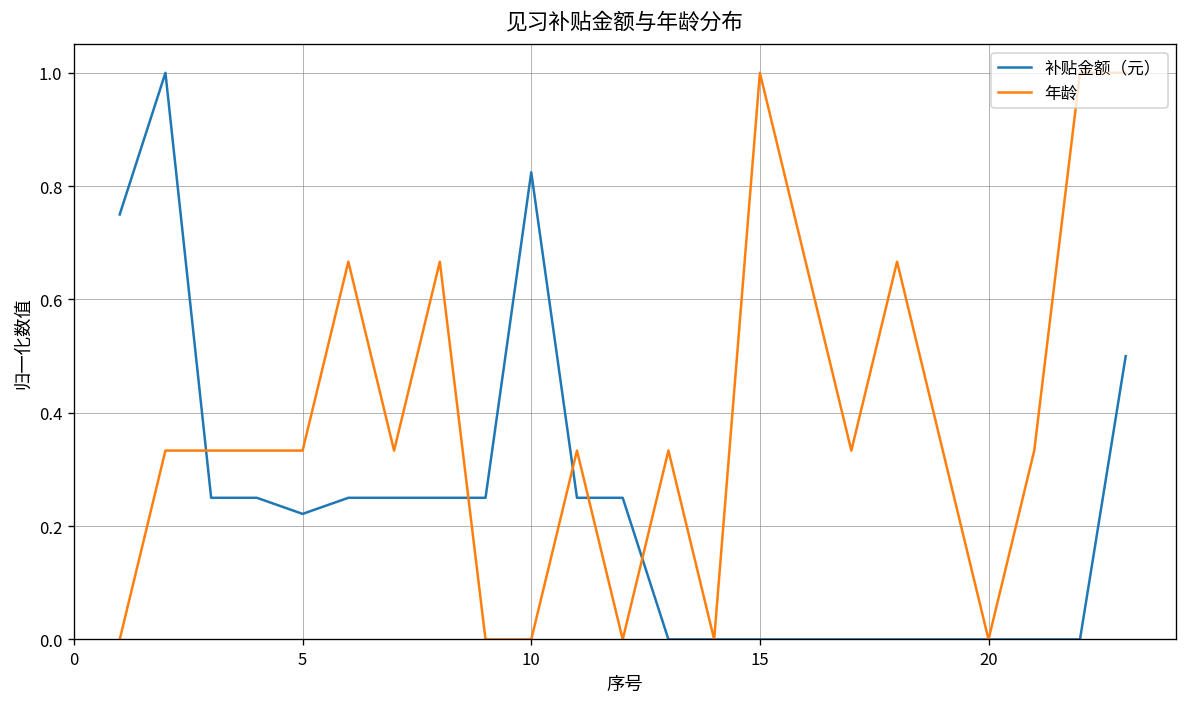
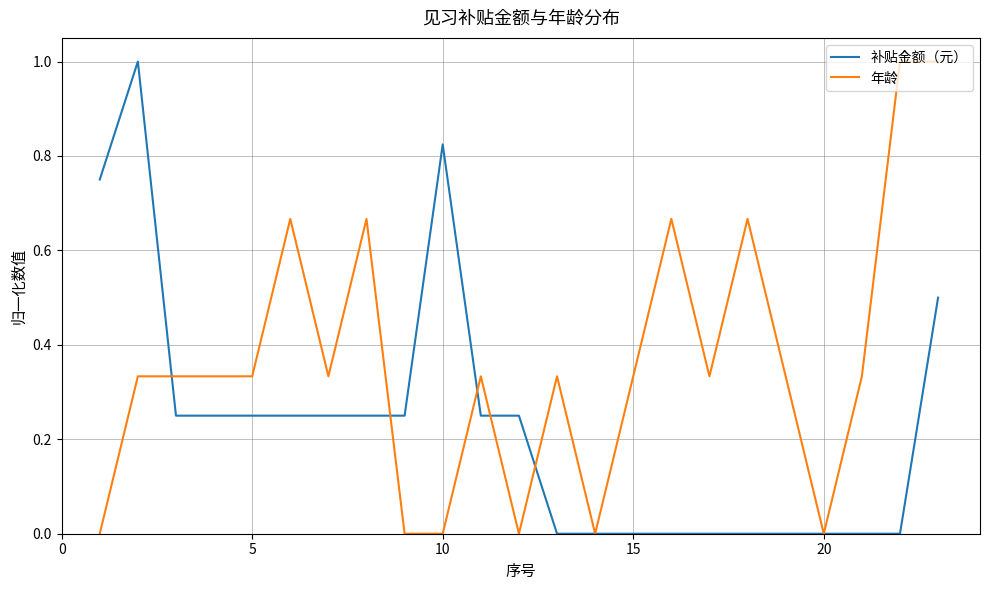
补贴金额（元）, 5: 0.22 -> 0.25
年龄, 15: 1.00 -> 0.33
